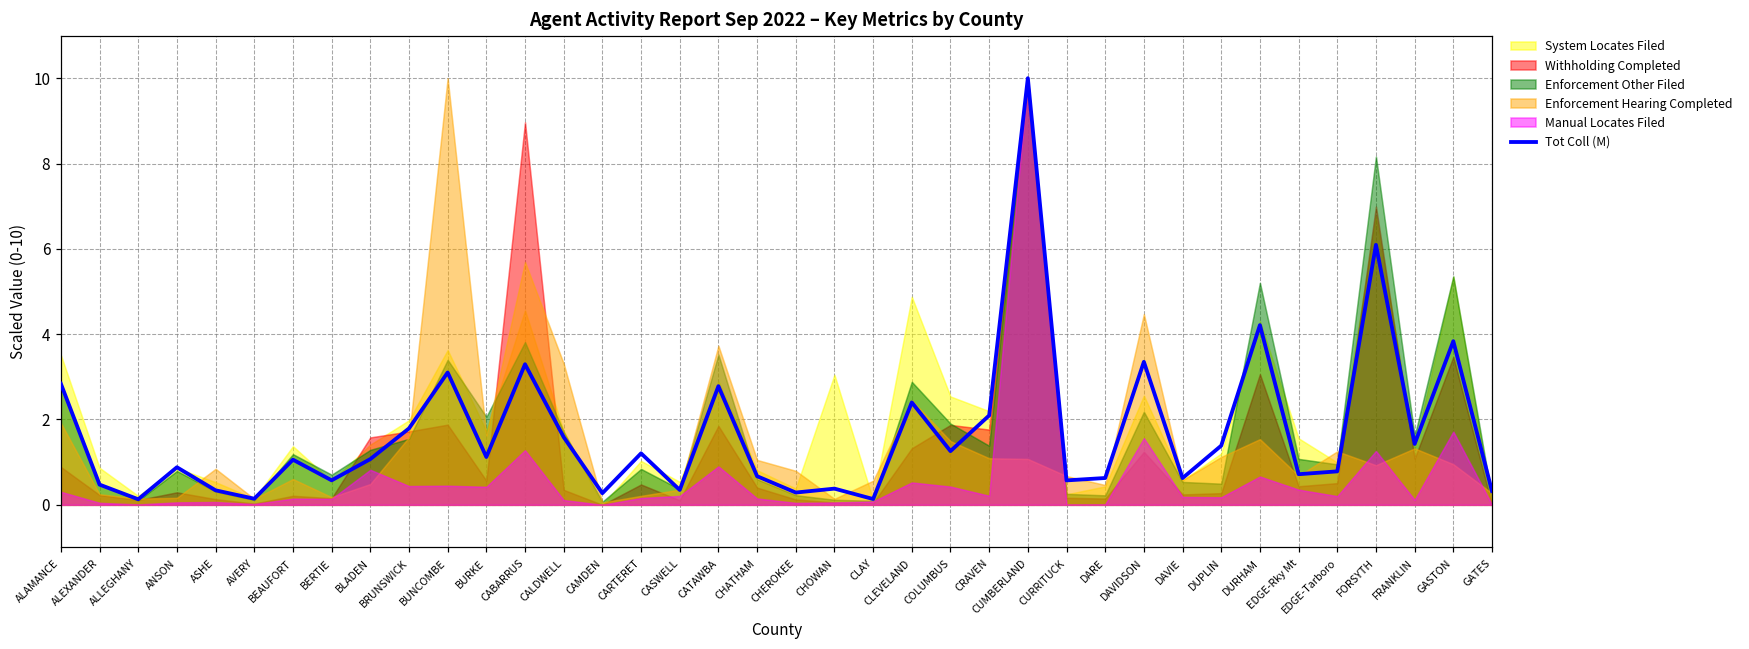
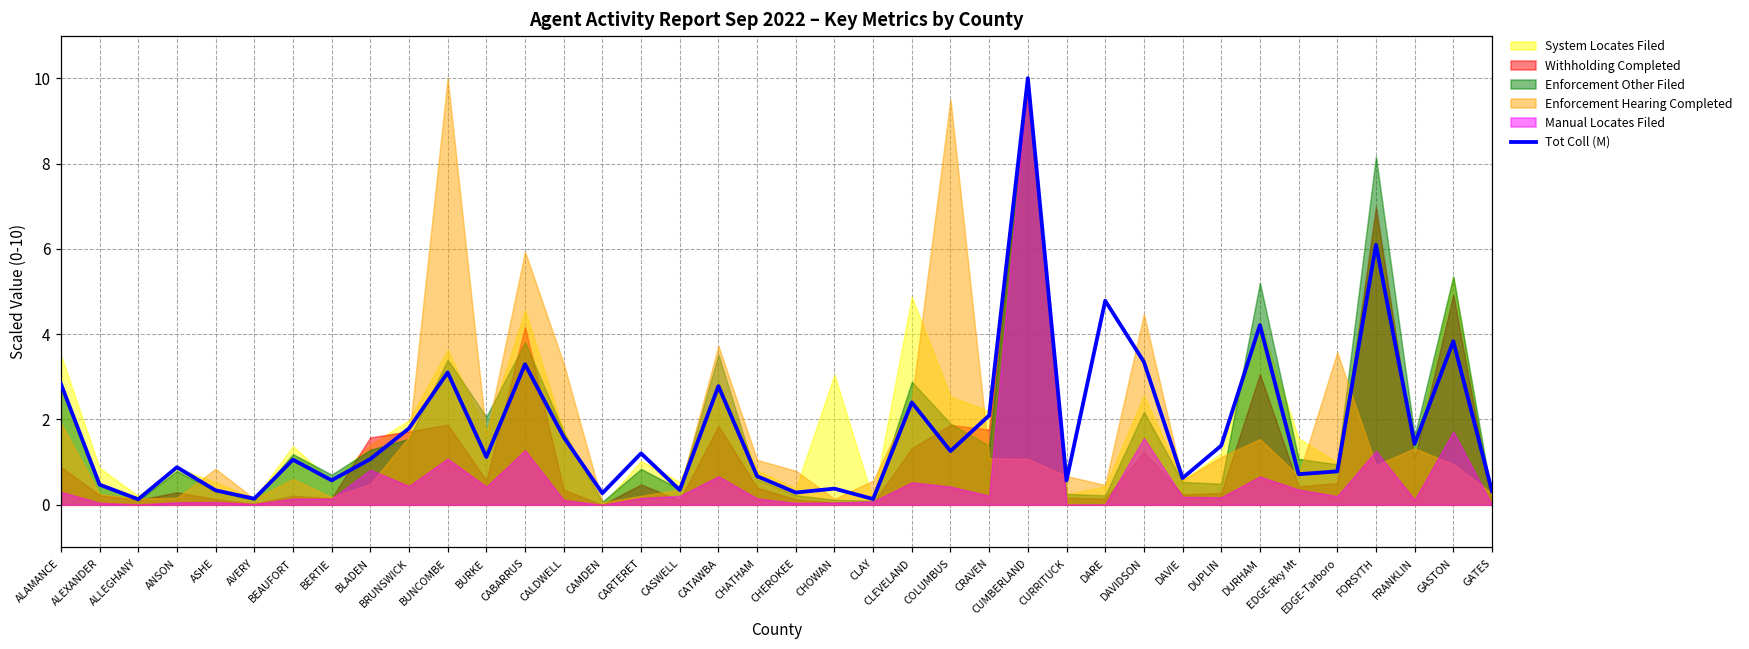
Manual Locates Filed, BUNCOMBE: 0.4 -> 1.1
Withholding Completed, CABARRUS: 9.0 -> 4.2
Enforcement Hearing Completed, CABARRUS: 5.7 -> 5.9
Manual Locates Filed, CATAWBA: 0.9 -> 0.7
Enforcement Hearing Completed, COLUMBUS: 1.5 -> 9.5
Tot Coll (M), DARE: 0.6 -> 4.8
Enforcement Hearing Completed, EDGE-Tarboro: 1.3 -> 3.6
Withholding Completed, GASTON: 3.5 -> 4.9
